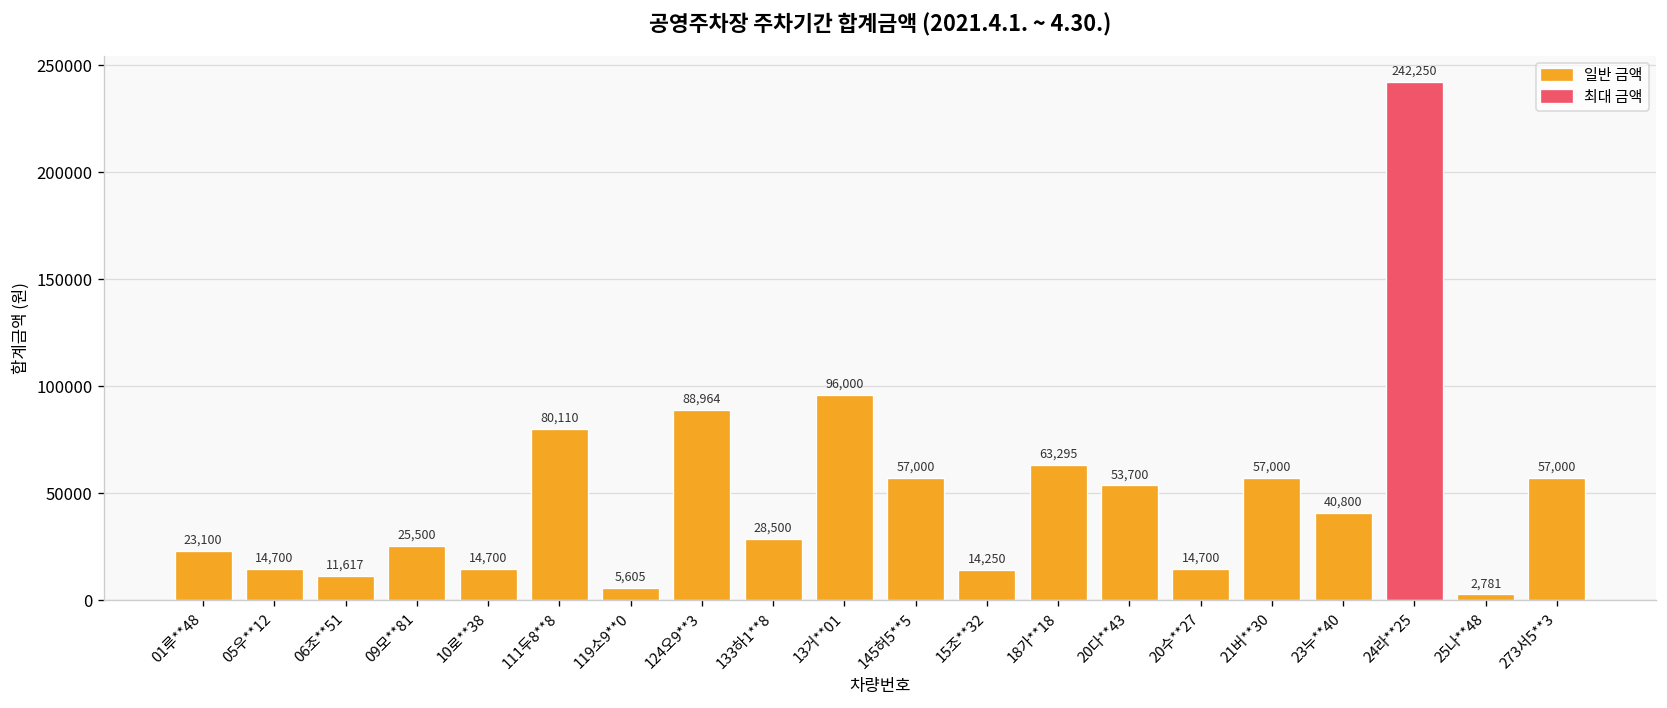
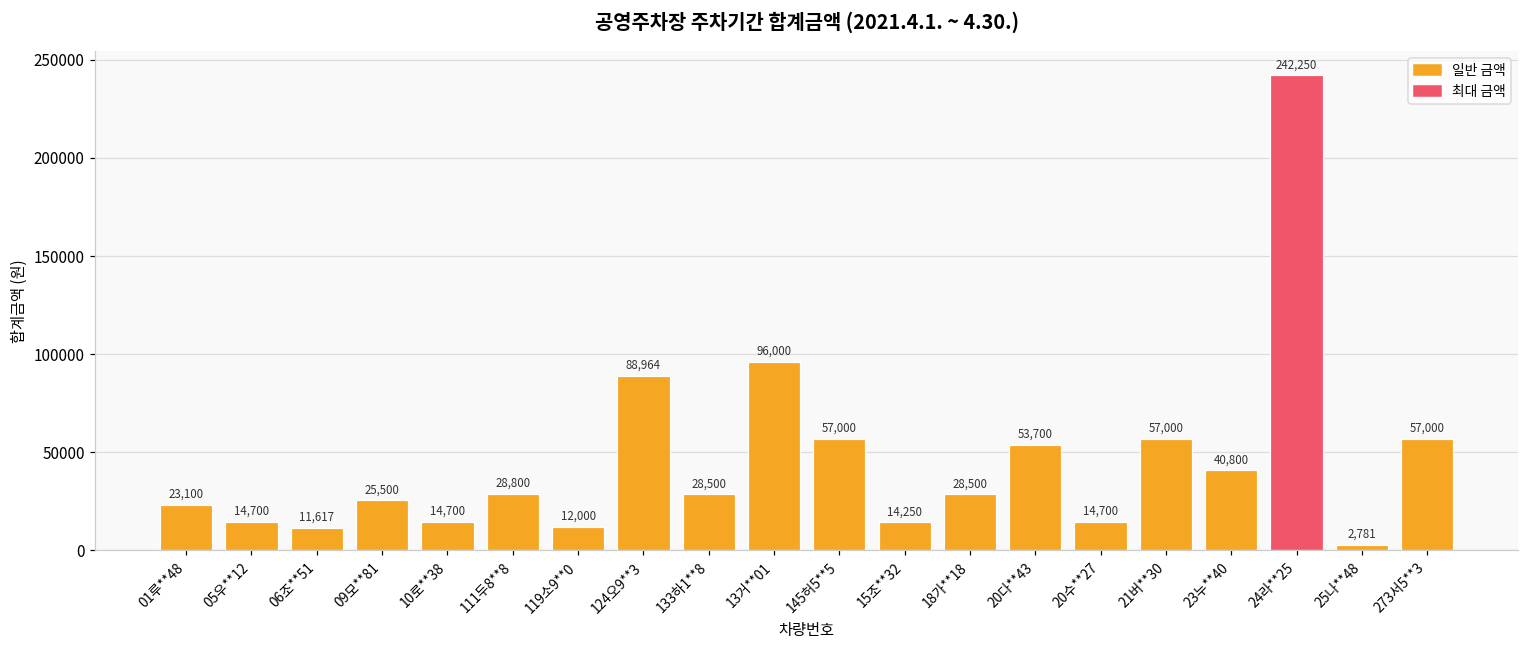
111두8**8: 80,110 -> 28,800
119소9**0: 5,605 -> 12,000
18가**18: 63,295 -> 28,500
